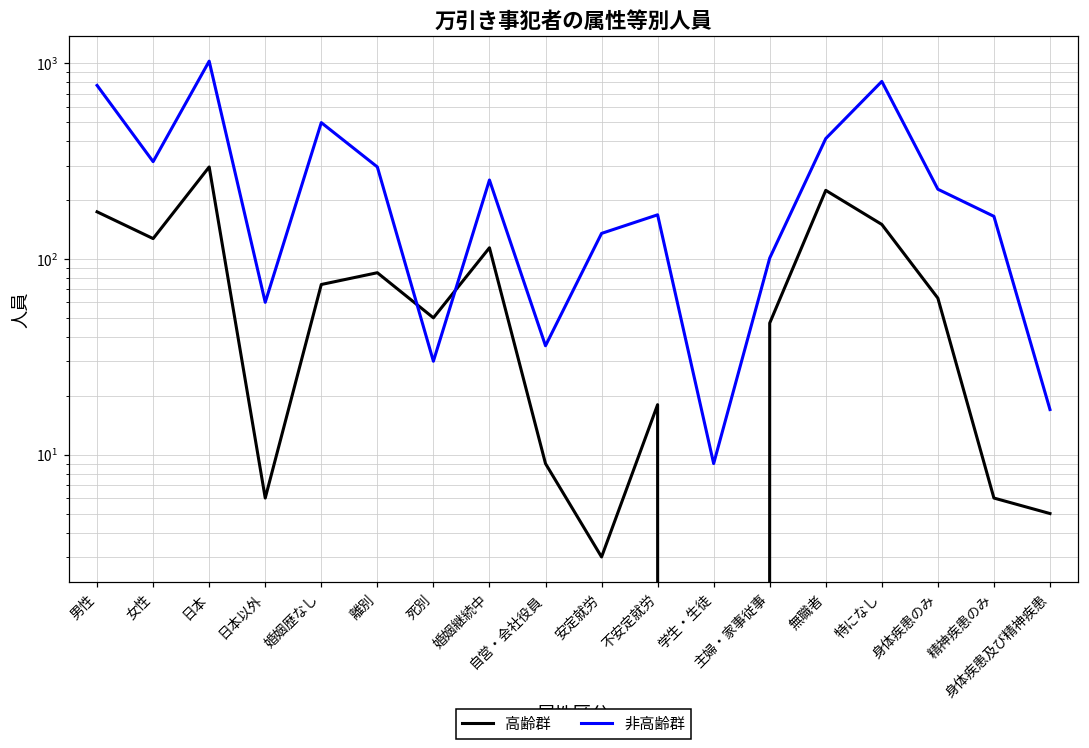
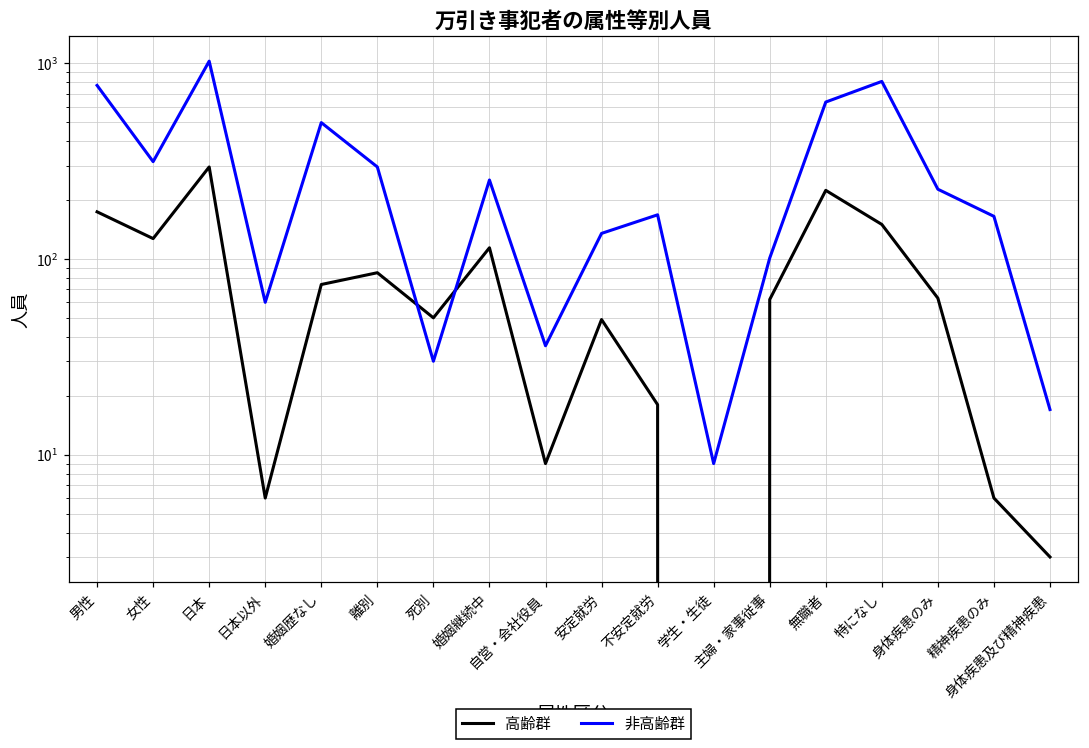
高齢群, 安定就労: 3 -> 49
高齢群, 主婦・家事従事: 47 -> 62
非高齢群, 無職者: 410 -> 630
高齢群, 身体疾患及び精神疾患: 5 -> 3
